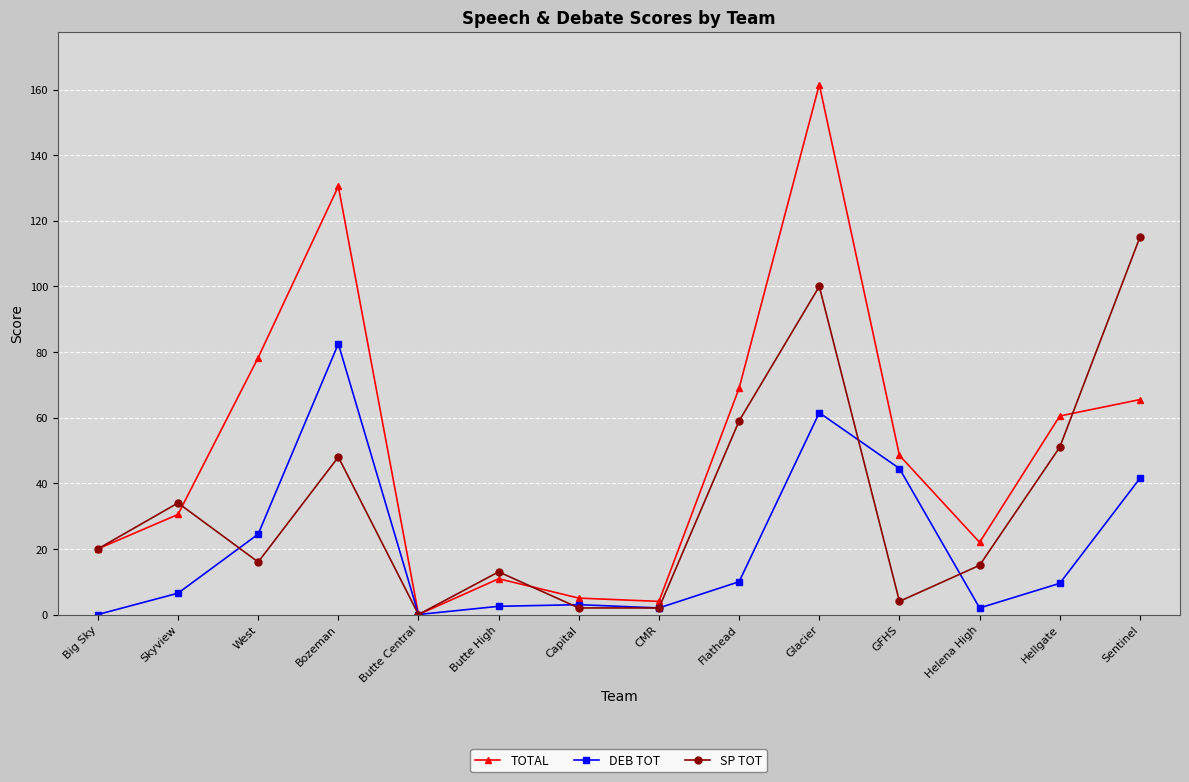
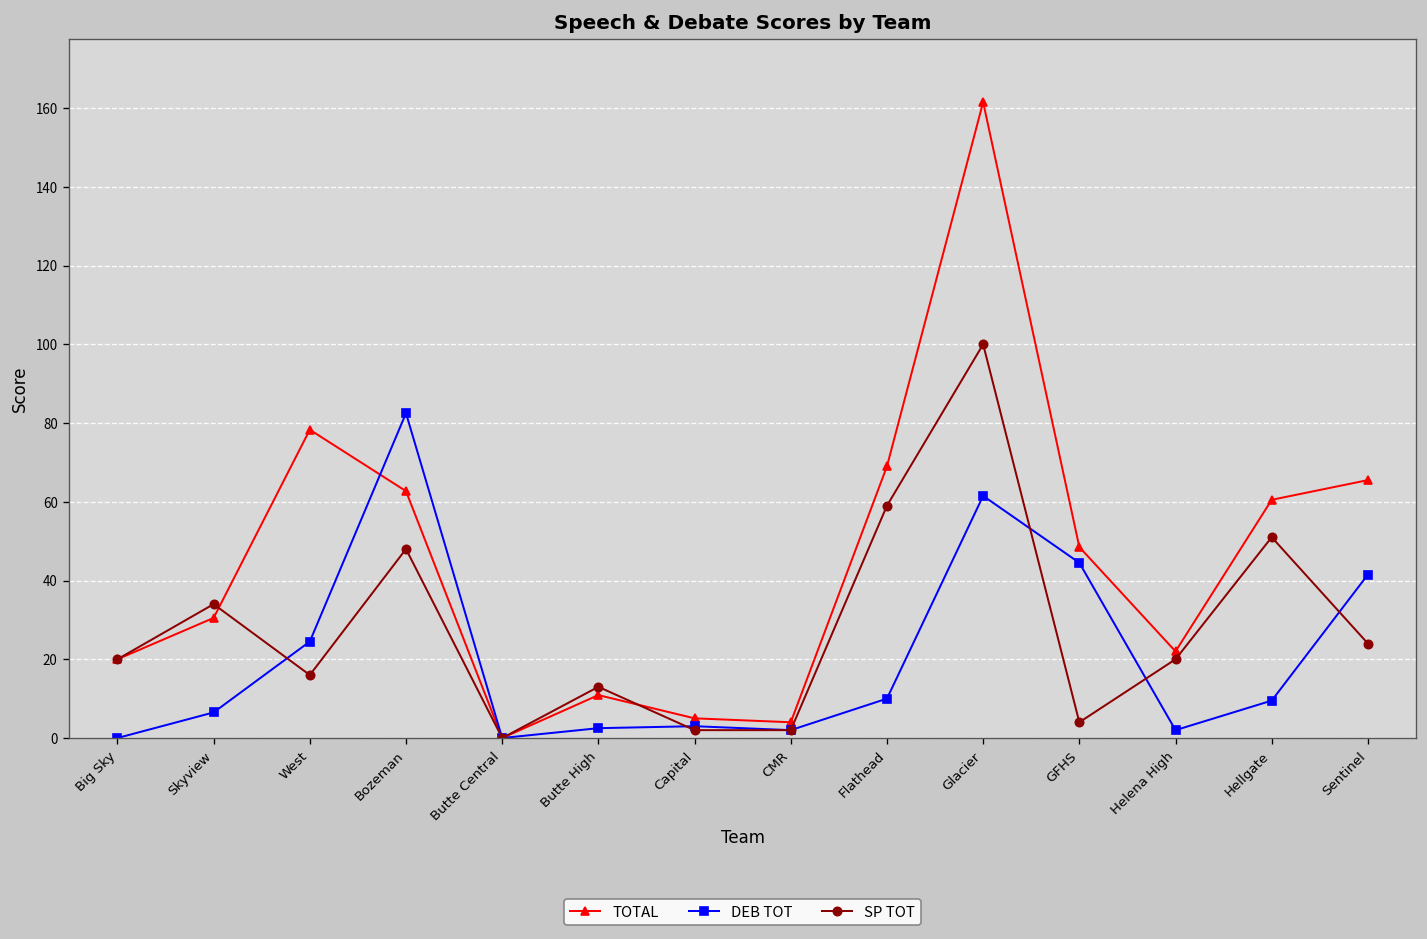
TOTAL, Bozeman: 131 -> 63
SP TOT, Helena High: 15 -> 20
SP TOT, Sentinel: 115 -> 24
